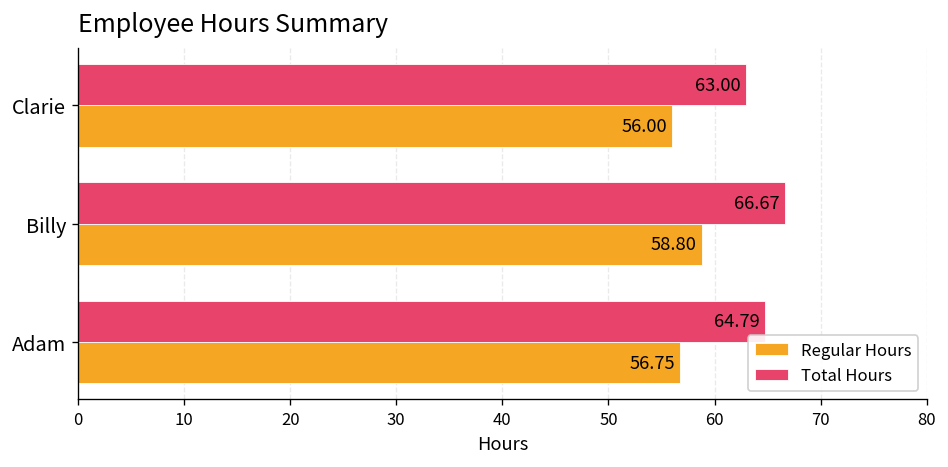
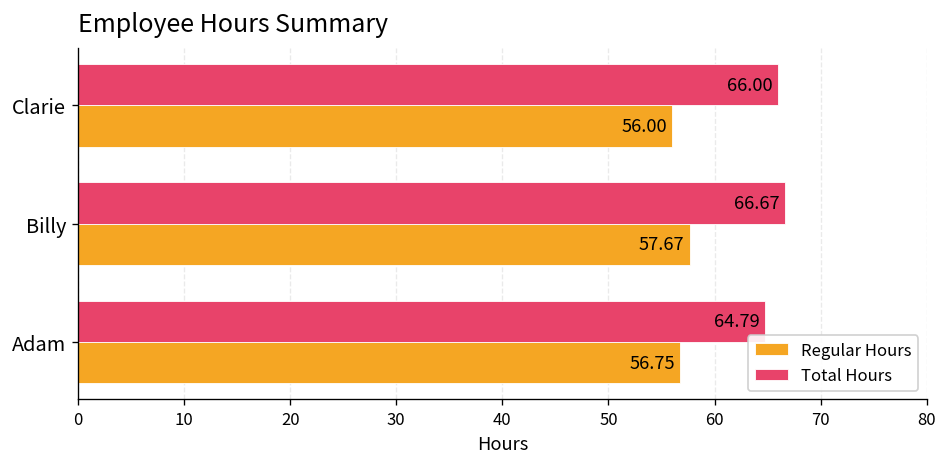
Total Hours, Clarie: 63.00 -> 66.00
Regular Hours, Billy: 58.80 -> 57.67
